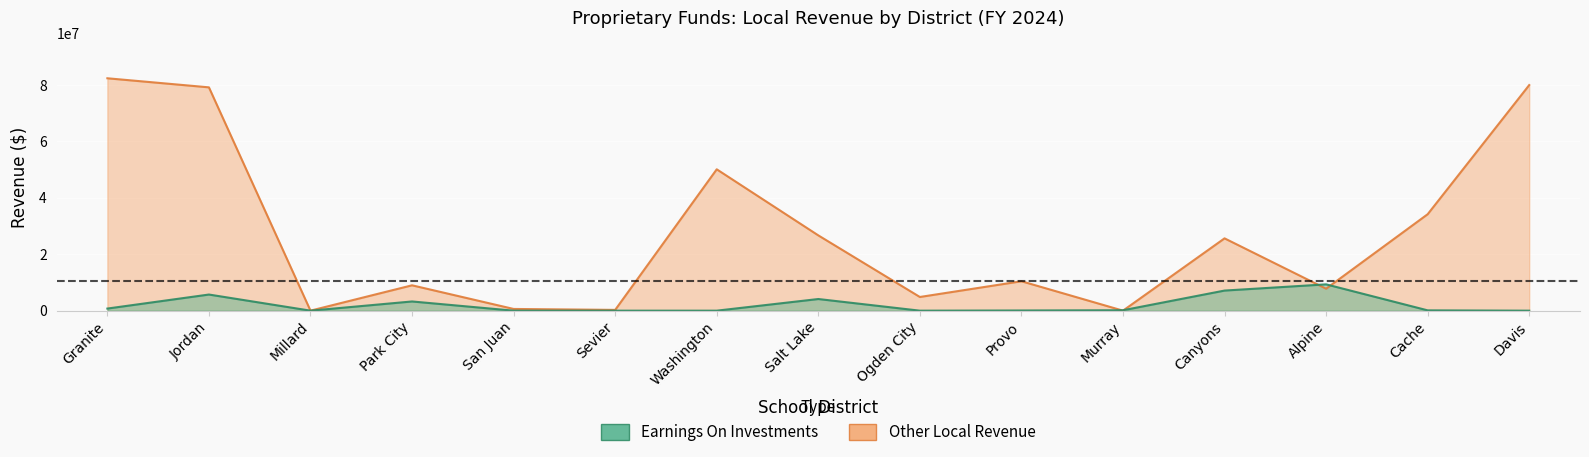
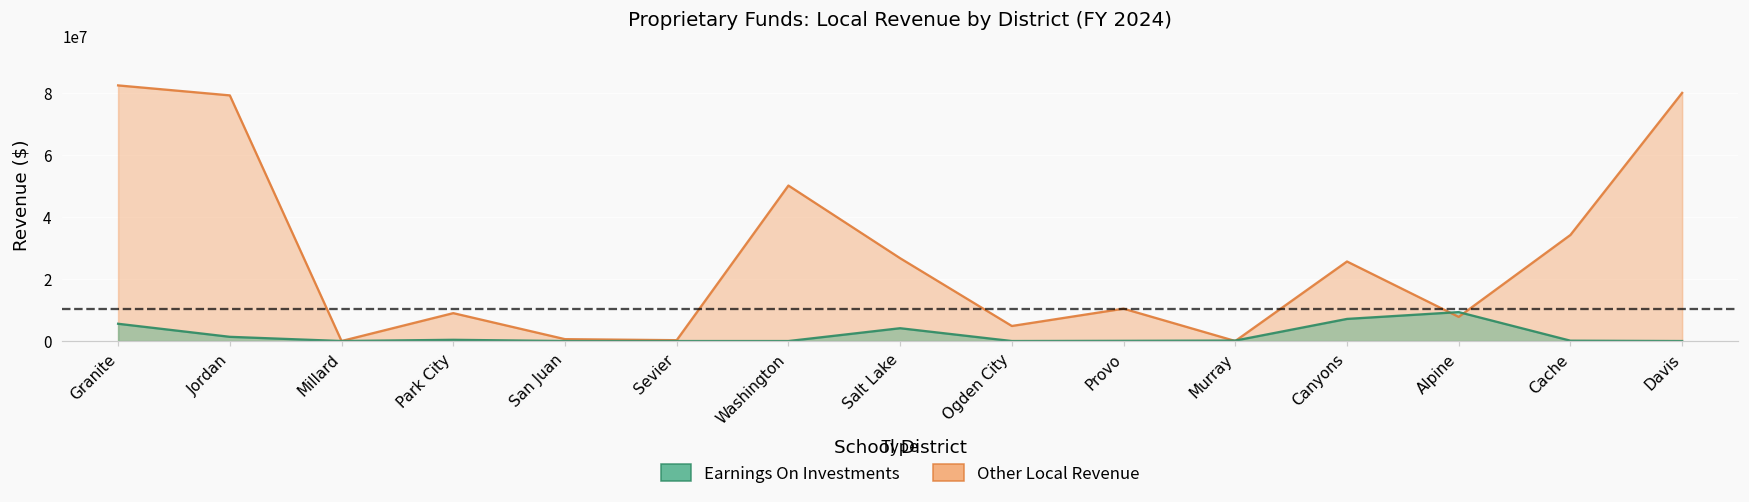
Earnings On Investments, Granite: 1000000 -> 6000000
Earnings On Investments, Jordan: 6000000 -> 1000000
Earnings On Investments, Park City: 3000000 -> 0
